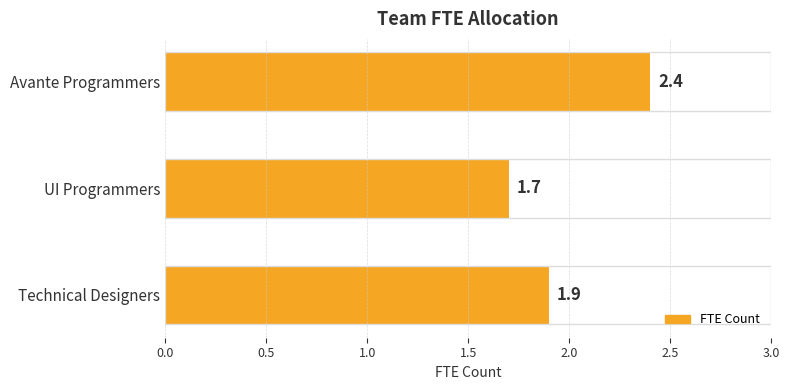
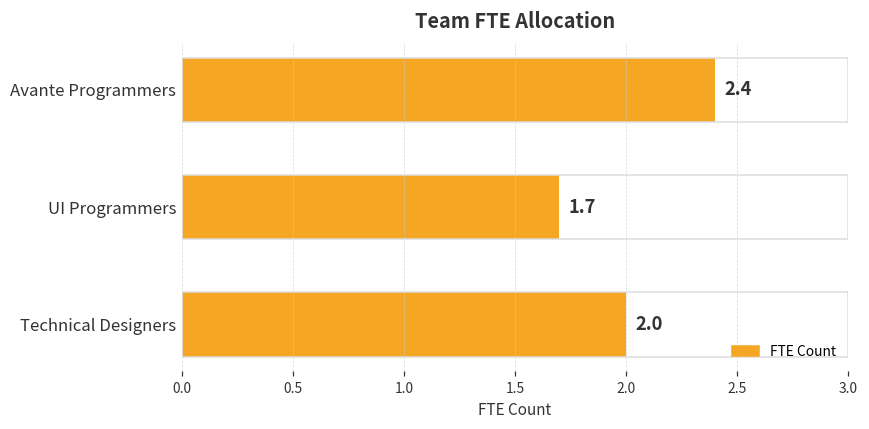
Technical Designers: 1.9 -> 2.0
